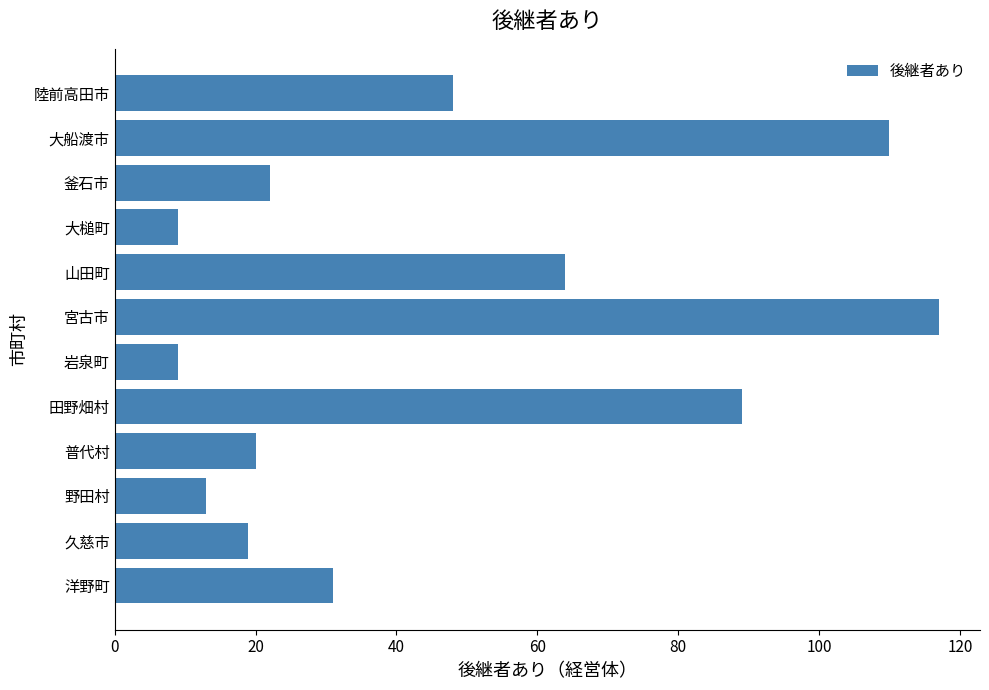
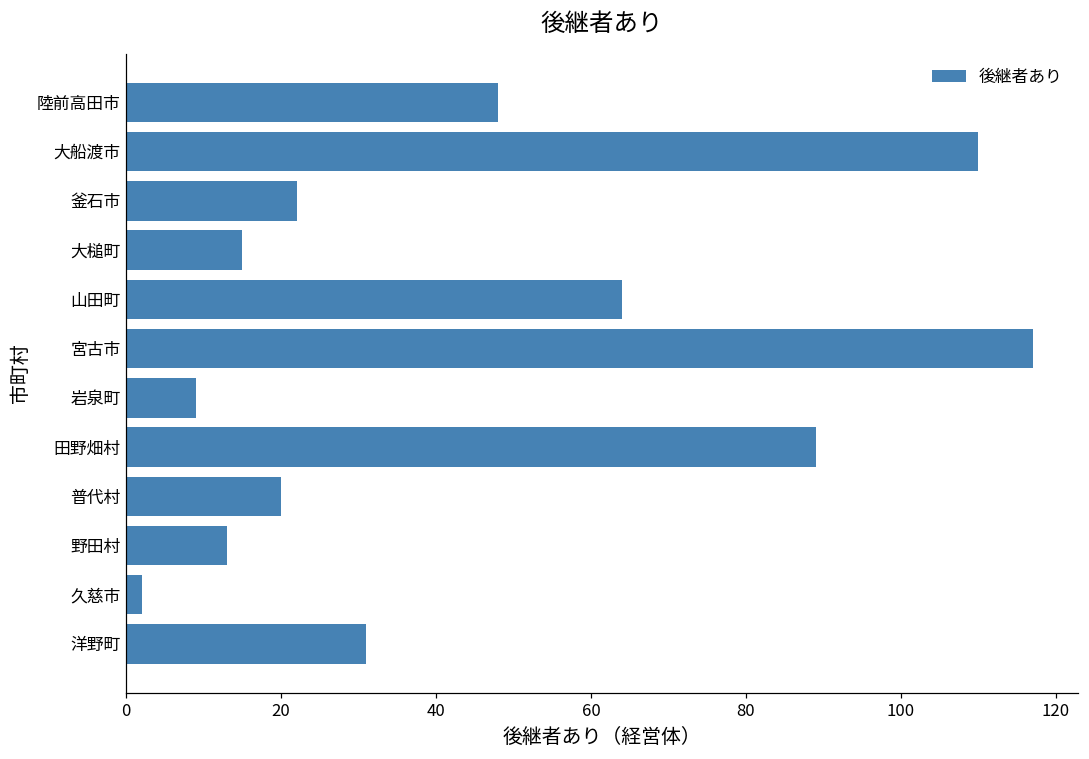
大槌町: 9 -> 15
久慈市: 19 -> 2
